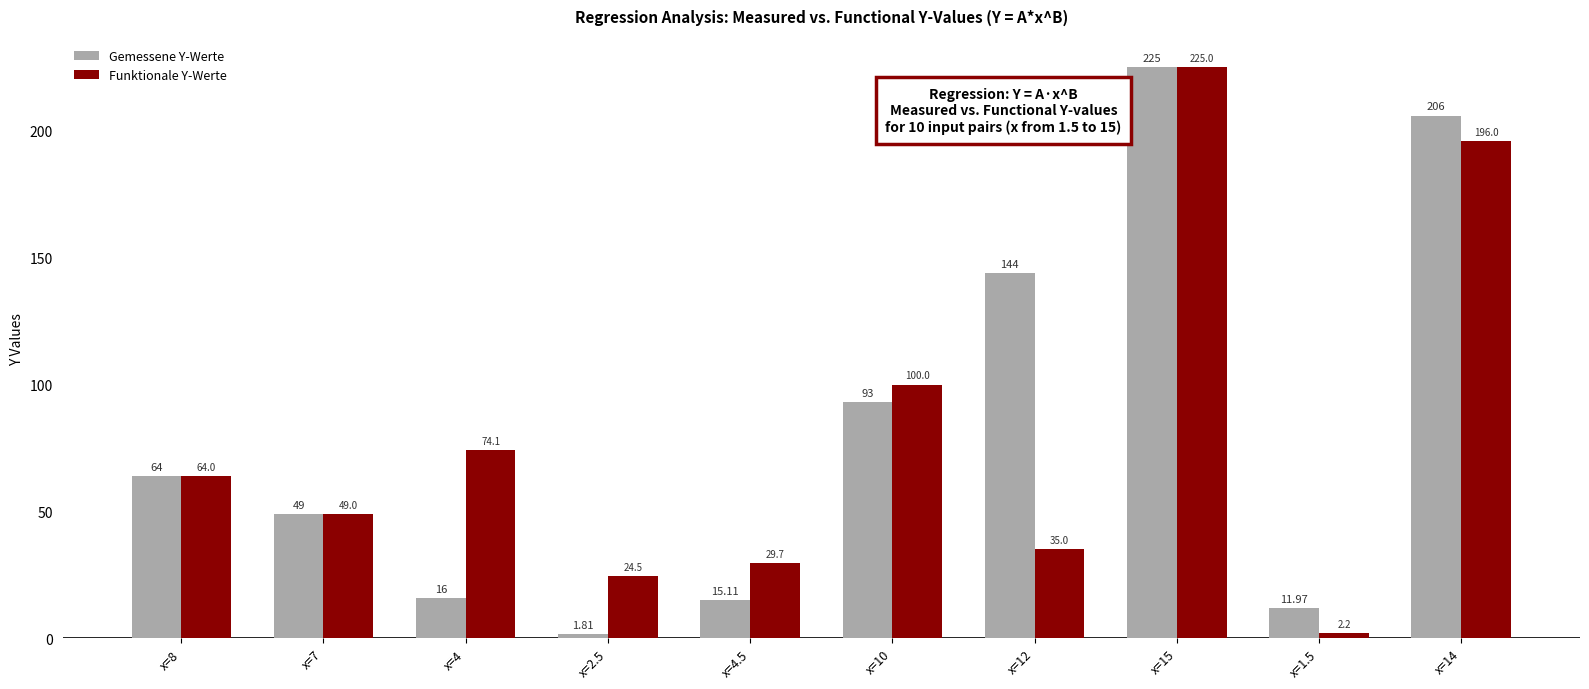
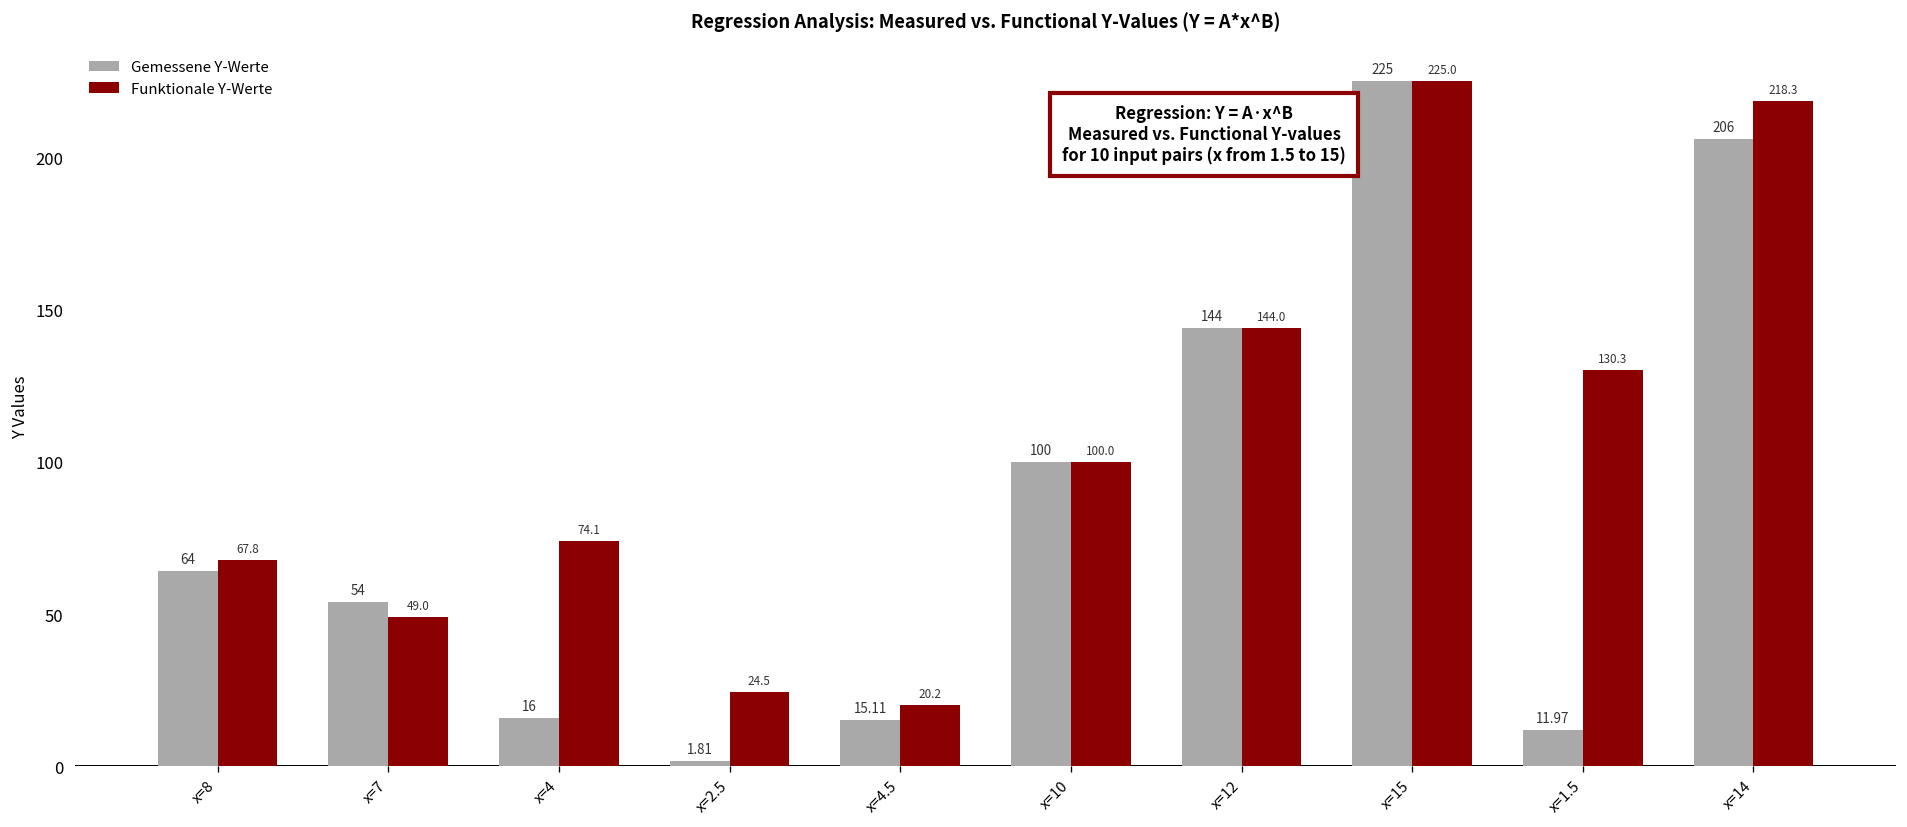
Funktionale Y-Werte, x=8: 64.0 -> 67.8
Gemessene Y-Werte, x=7: 49 -> 54
Funktionale Y-Werte, x=4.5: 29.7 -> 20.2
Gemessene Y-Werte, x=10: 93 -> 100
Funktionale Y-Werte, x=12: 35.0 -> 144.0
Funktionale Y-Werte, x=1.5: 2.2 -> 130.3
Funktionale Y-Werte, x=14: 196.0 -> 218.3
